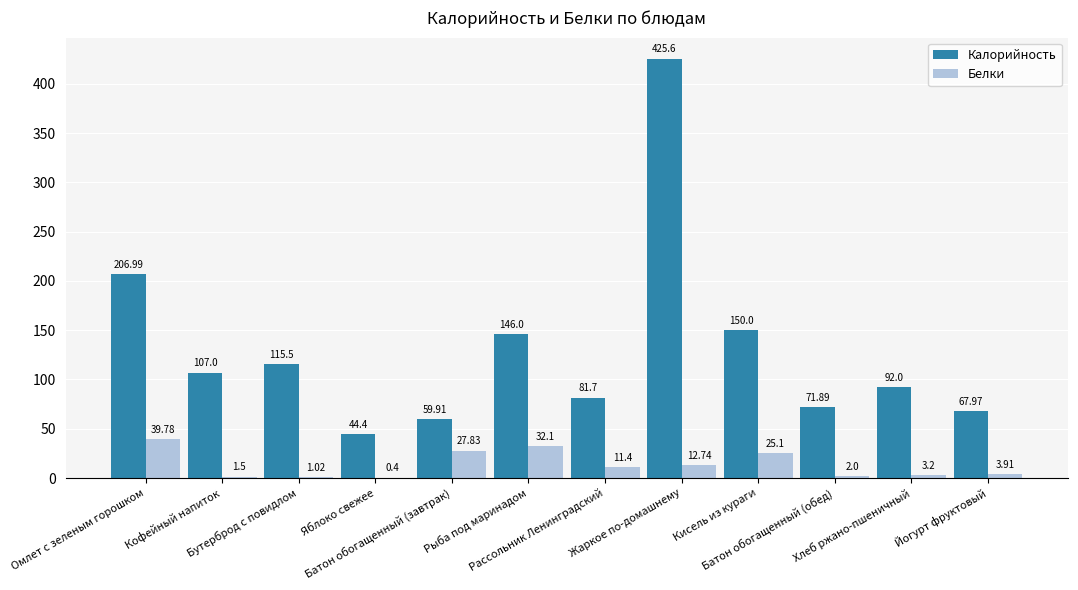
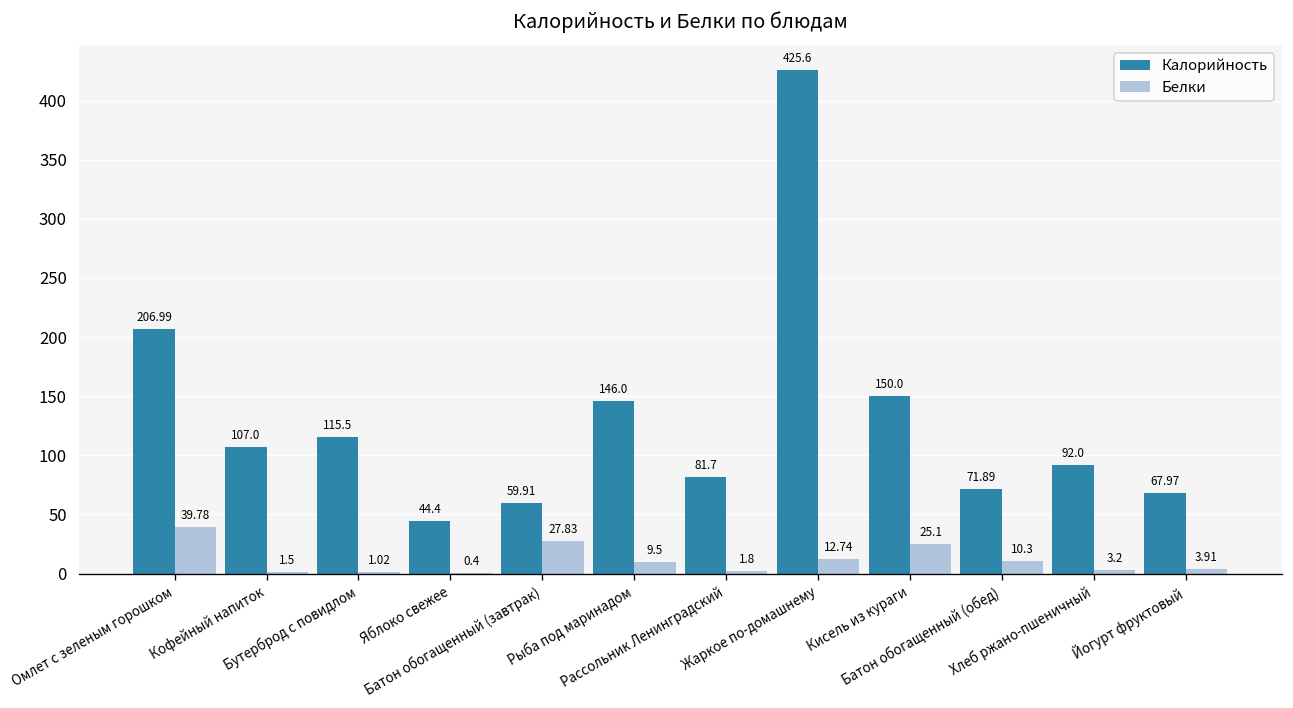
Белки, Рыба под маринадом: 32.1 -> 9.5
Белки, Рассольник Ленинградский: 11.4 -> 1.8
Белки, Батон обогащенный (обед): 2.0 -> 10.3
